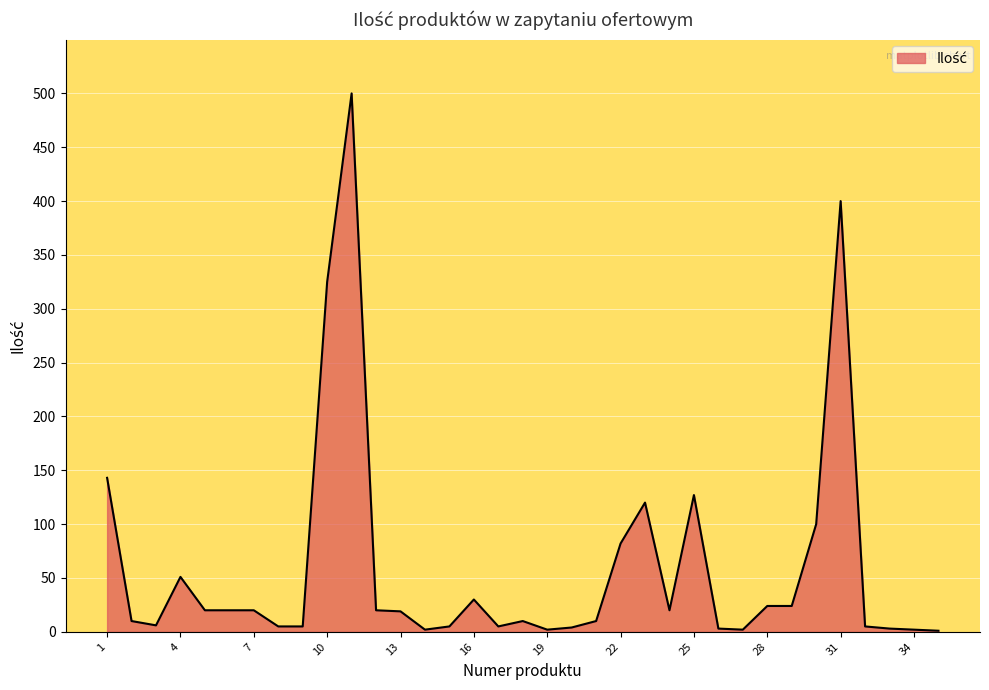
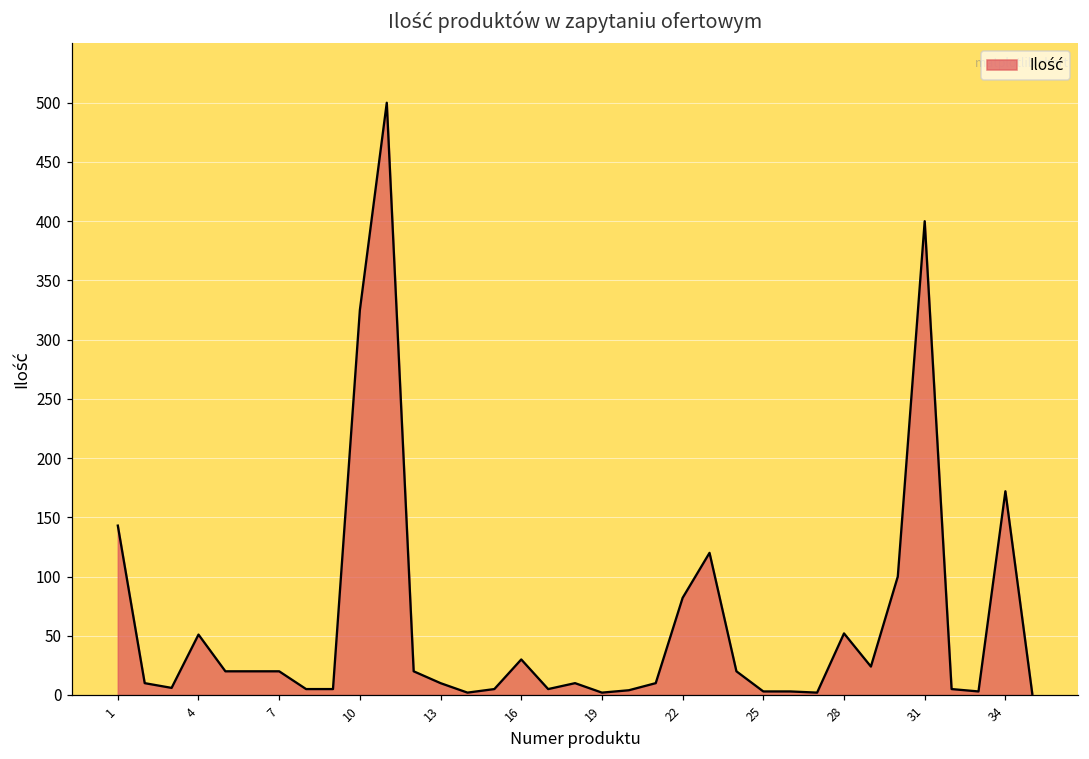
13: 19 -> 10
25: 127 -> 3
28: 24 -> 52
34: 2 -> 172
